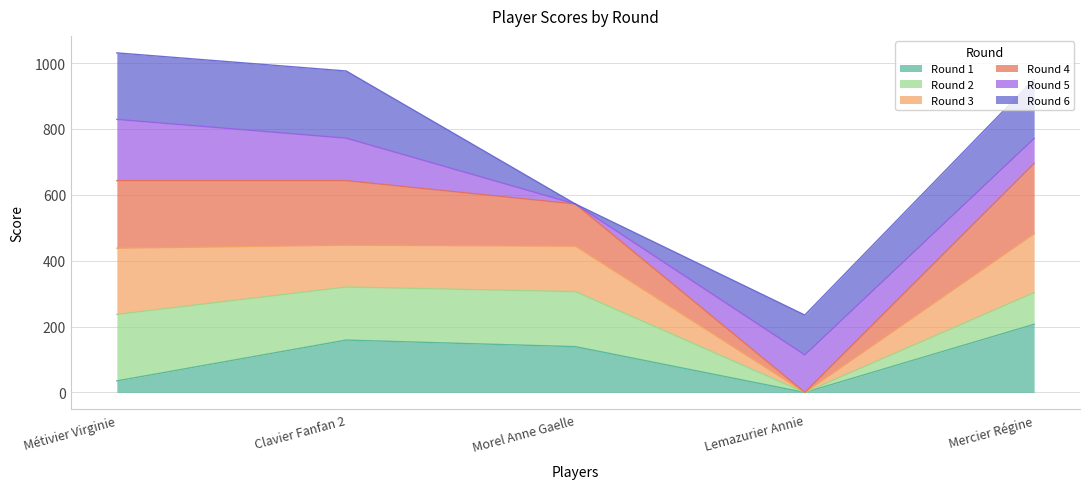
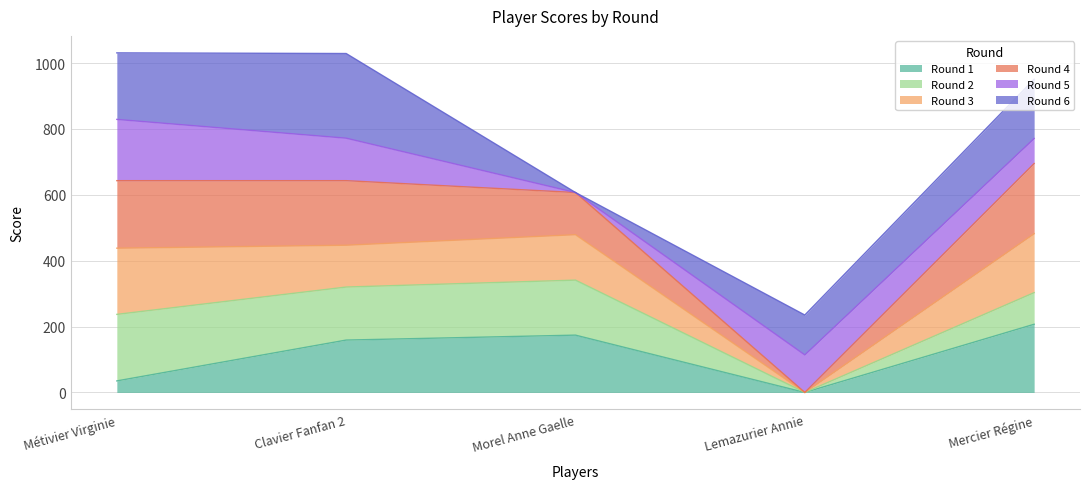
Round 6, Clavier Fanfan 2: 200 -> 260
Round 1, Morel Anne Gaelle: 140 -> 170
